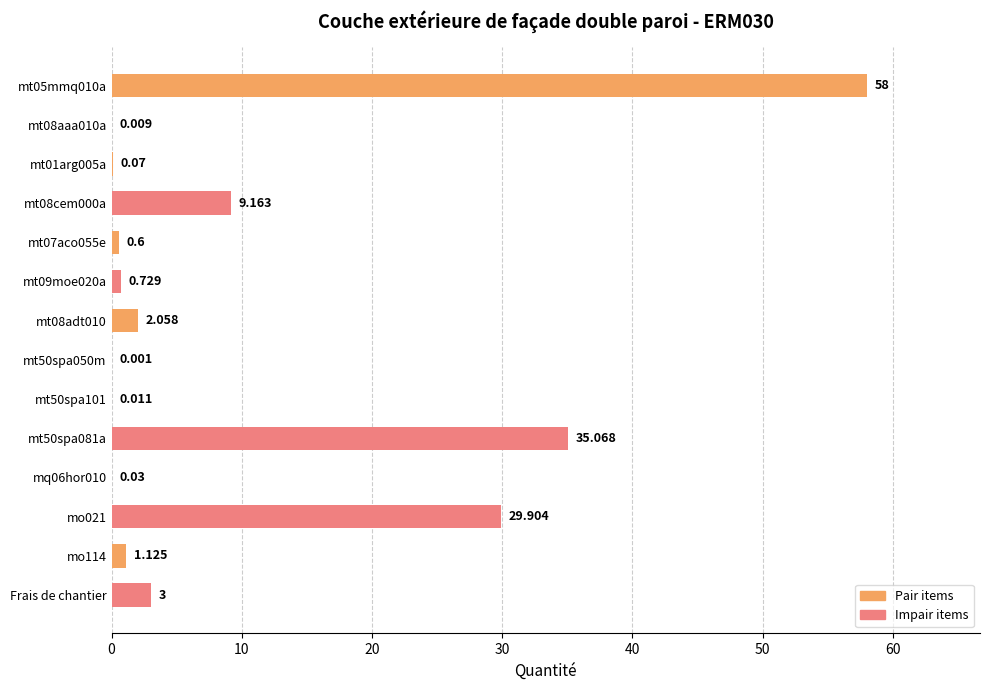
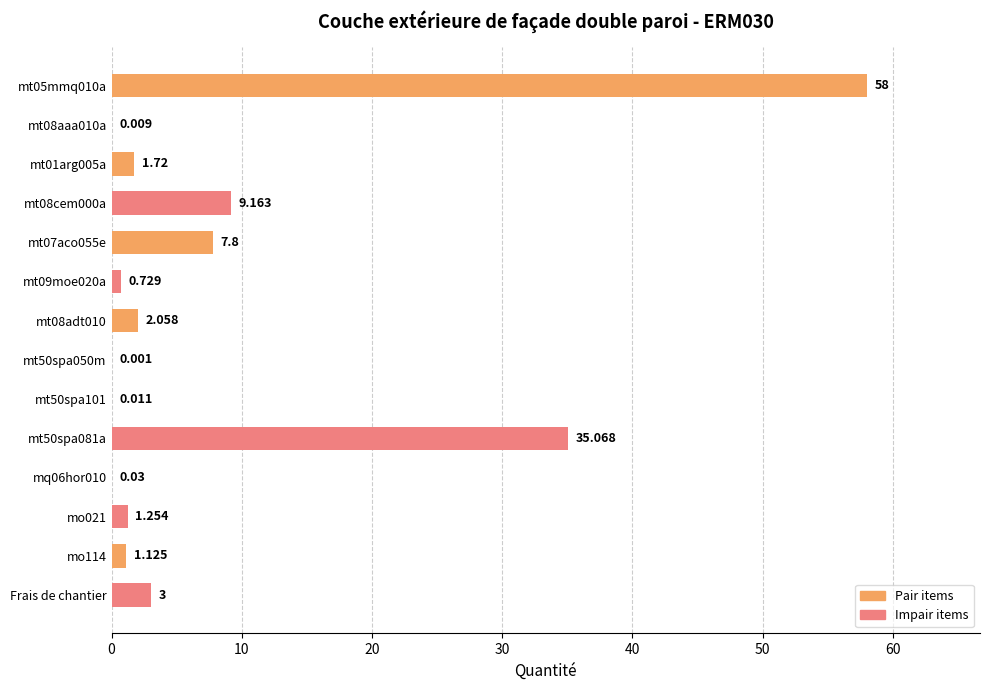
mt01arg005a: 0.07 -> 1.72
mt07aco055e: 0.6 -> 7.8
mo021: 29.904 -> 1.254
